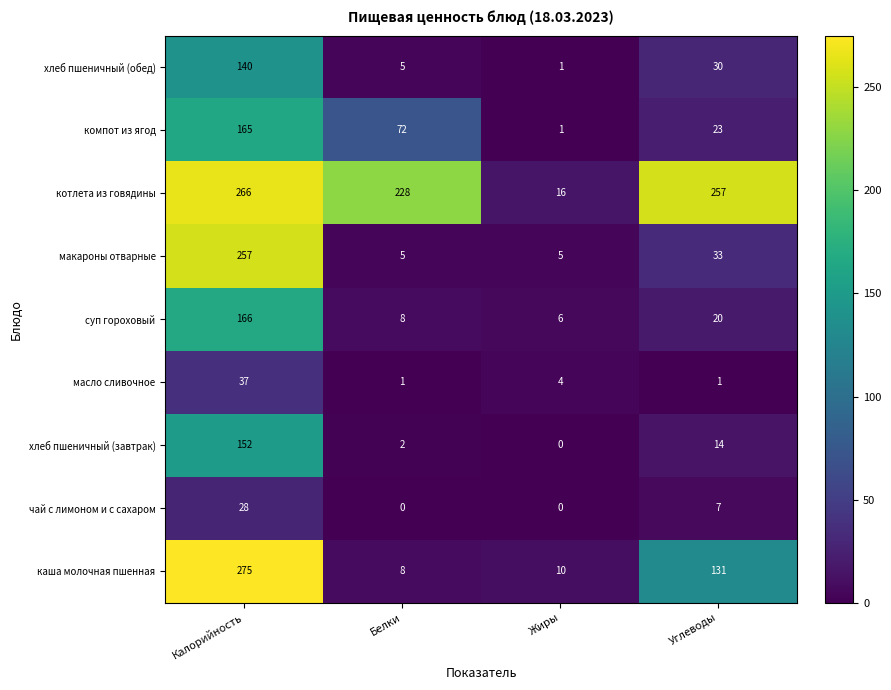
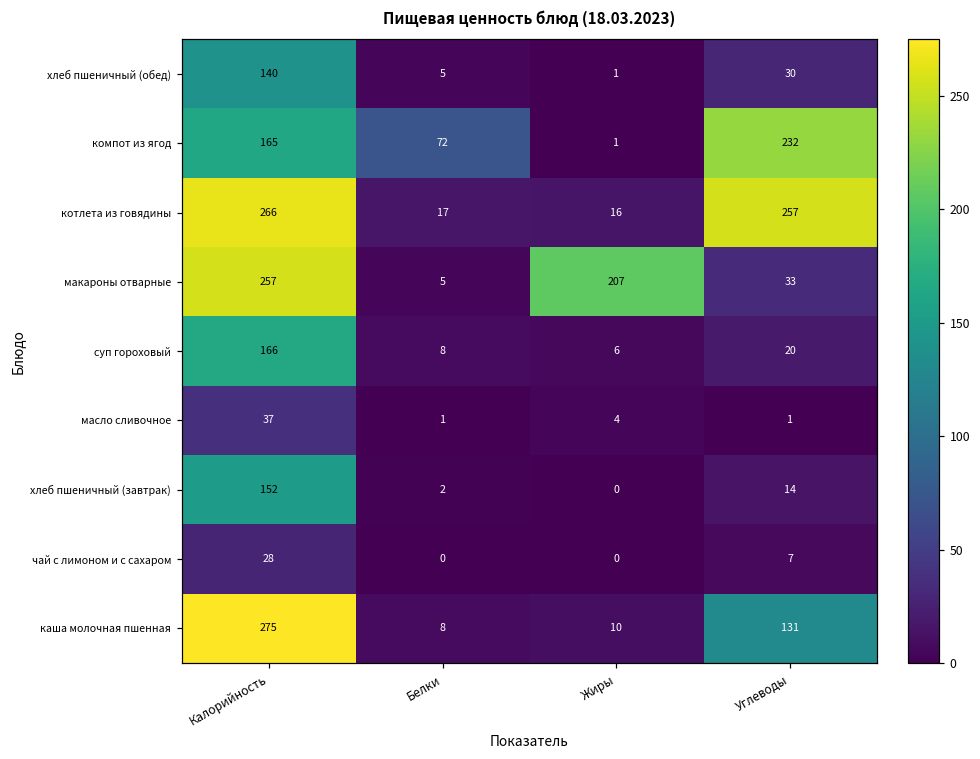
компот из ягод, Углеводы: 23 -> 232
котлета из говядины, Белки: 228 -> 17
макароны отварные, Жиры: 5 -> 207
